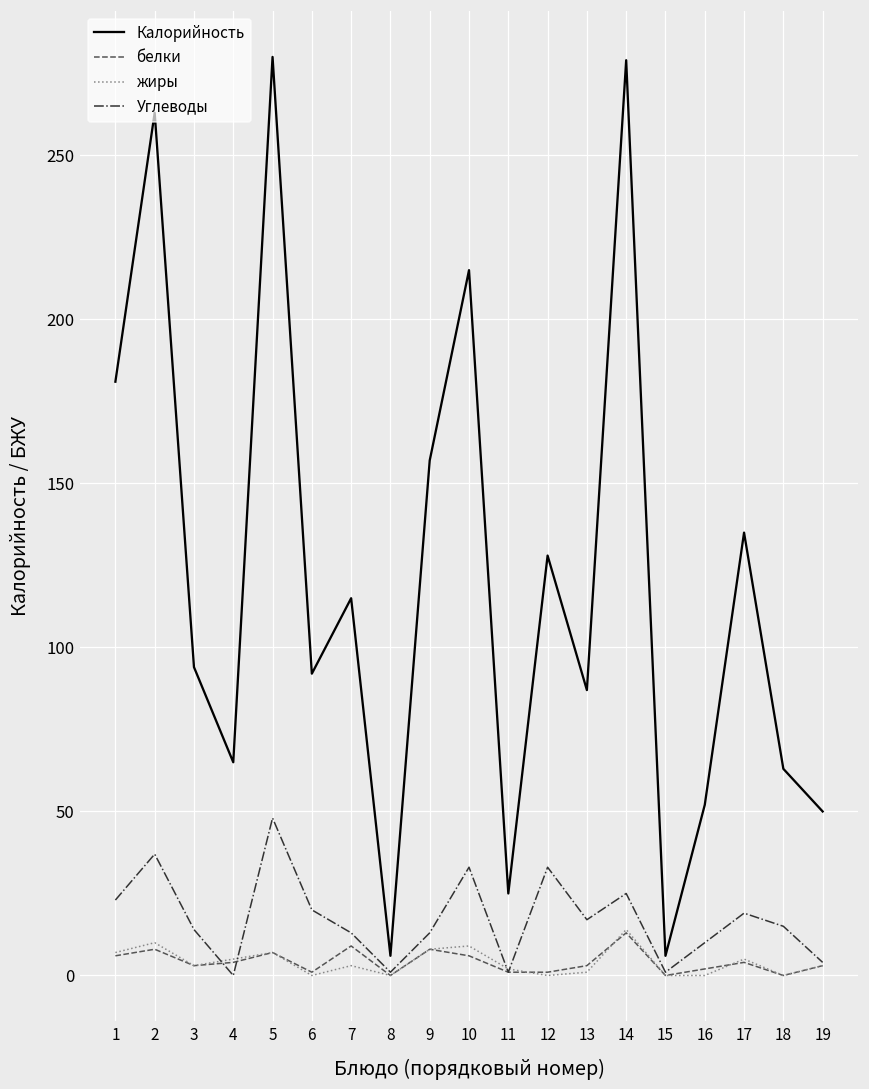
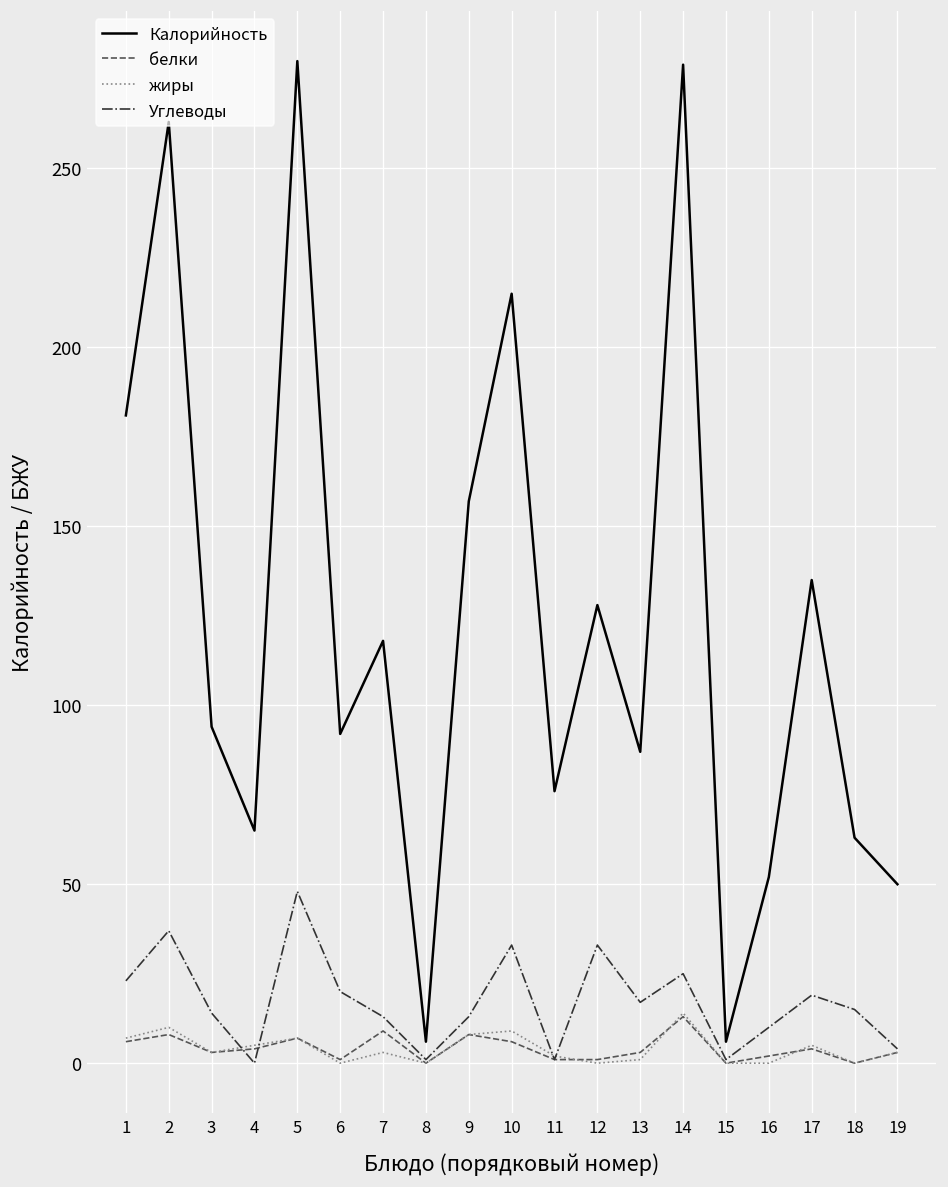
Калорийность, 7: 115 -> 118
Калорийность, 11: 25 -> 76
